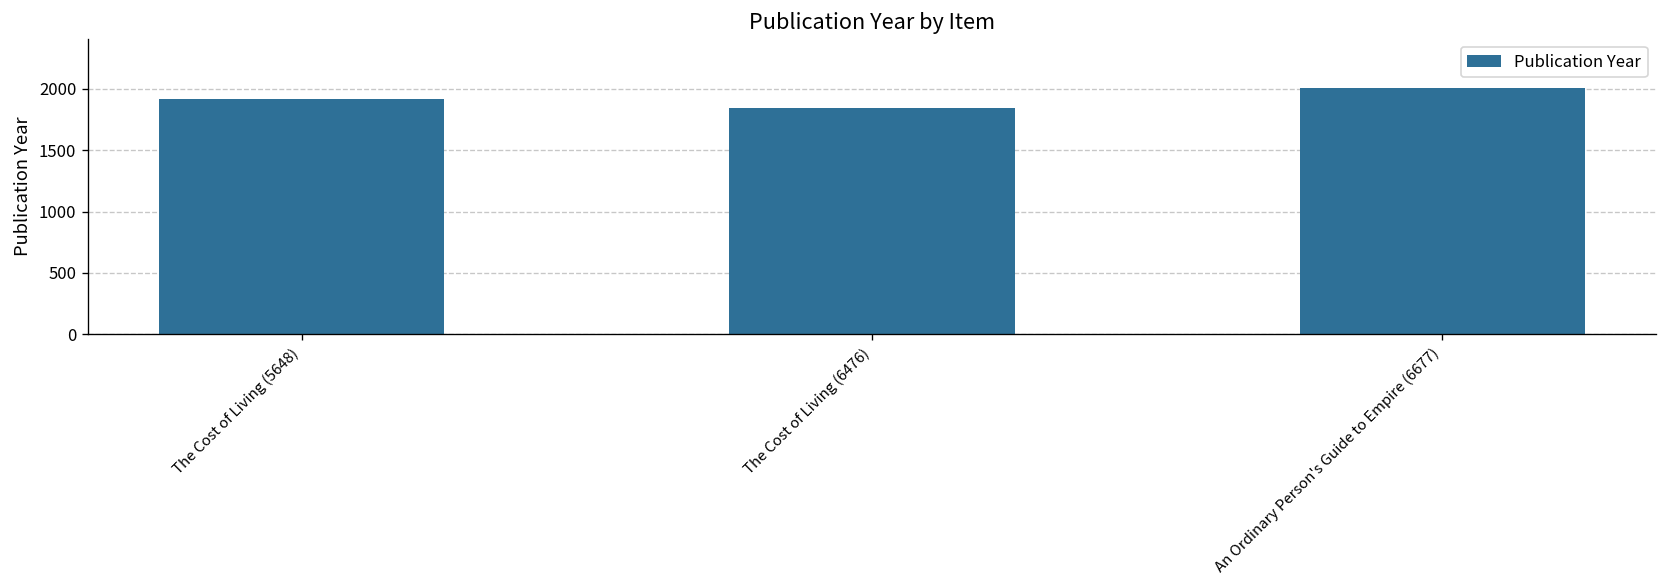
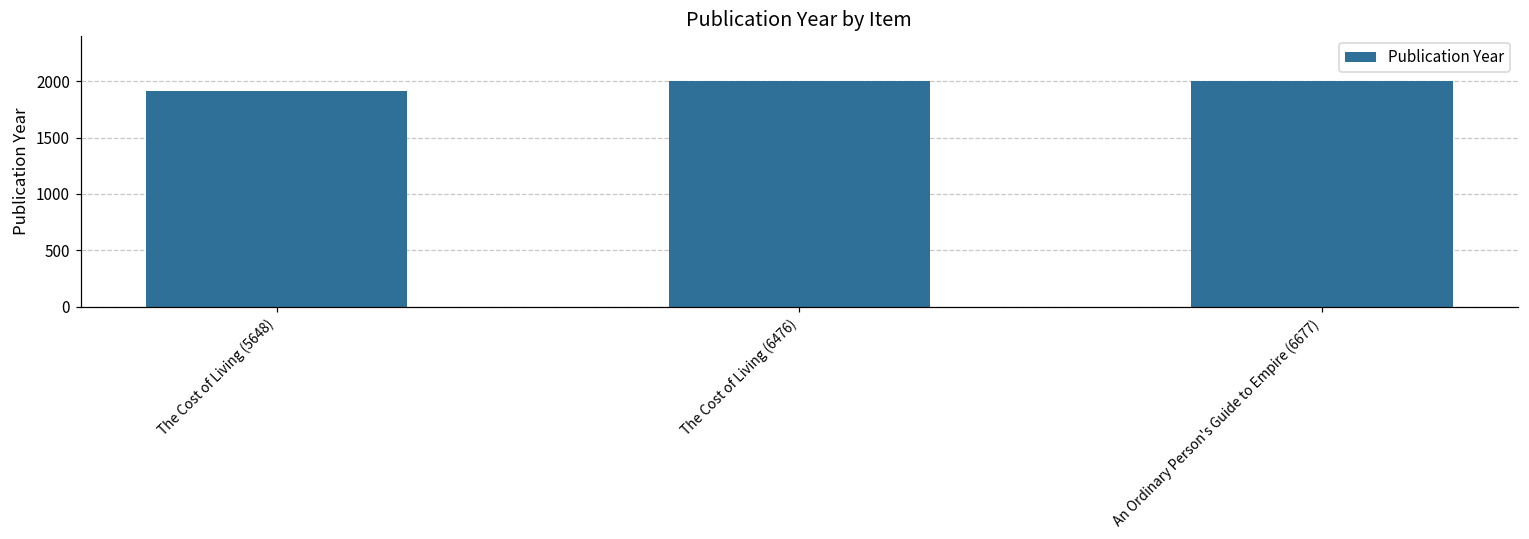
The Cost of Living (6476): 1840 -> 2000
